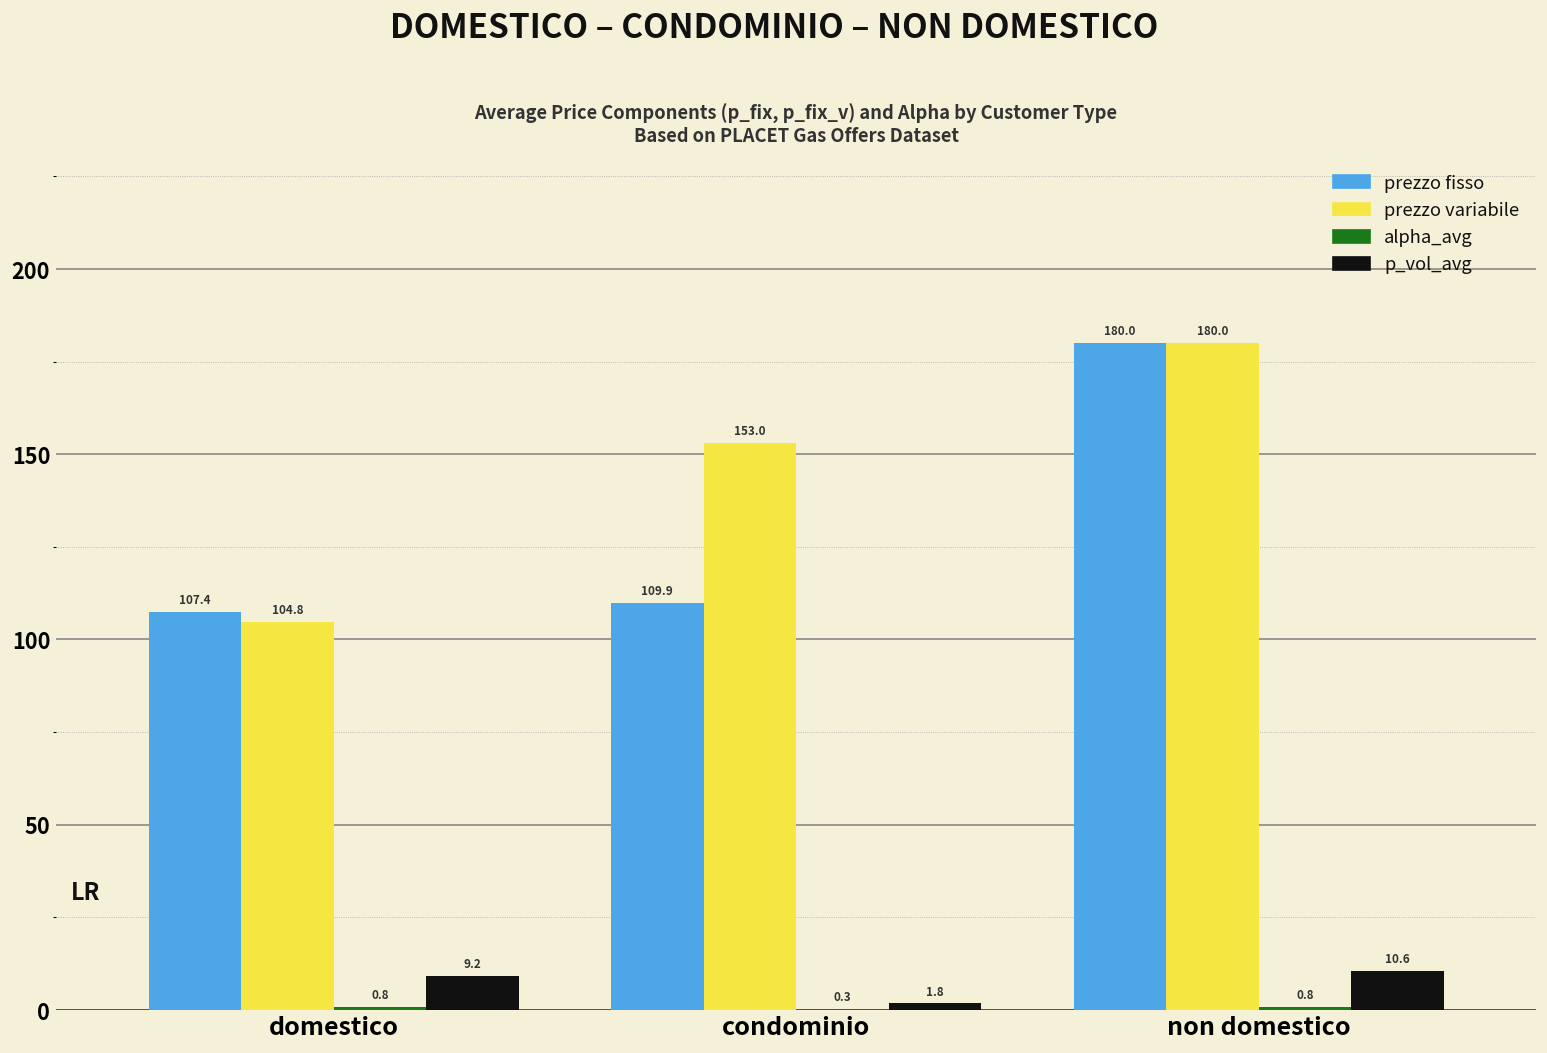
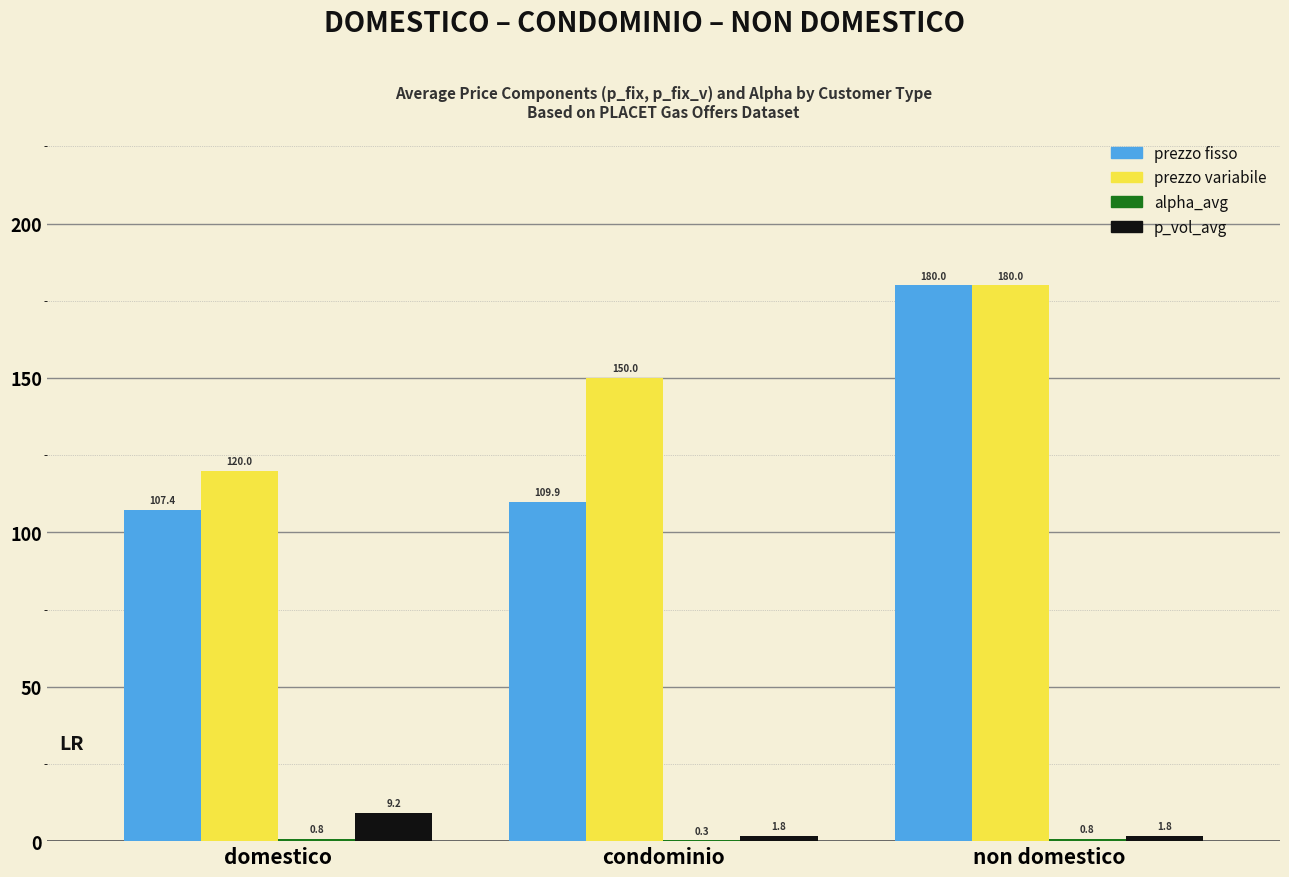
prezzo variabile, domestico: 104.8 -> 120.0
prezzo variabile, condominio: 153.0 -> 150.0
p_vol_avg, non domestico: 10.6 -> 1.8
